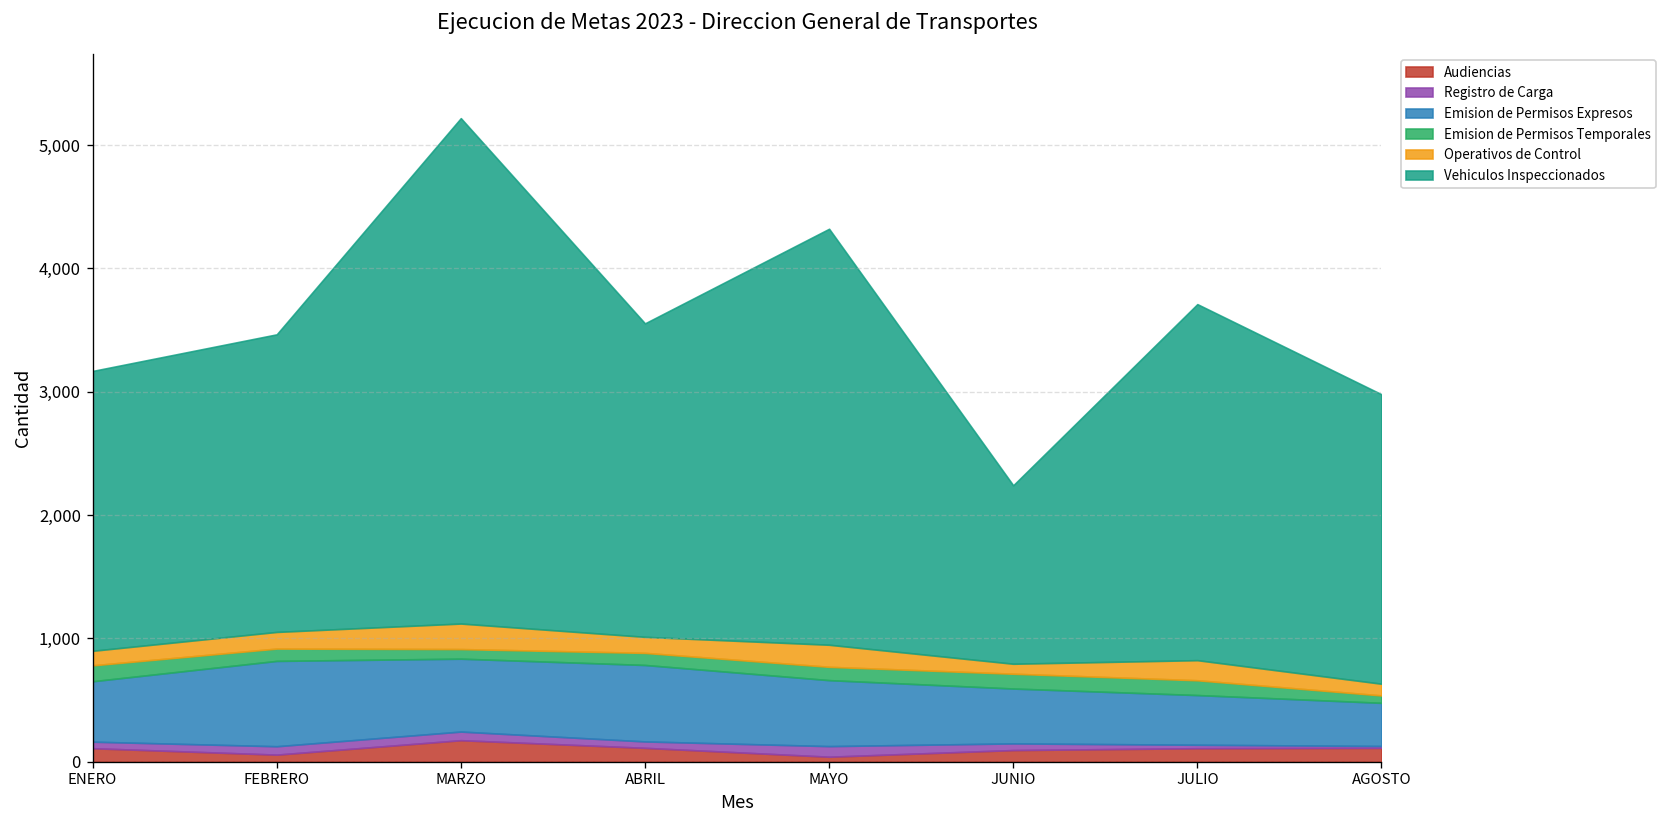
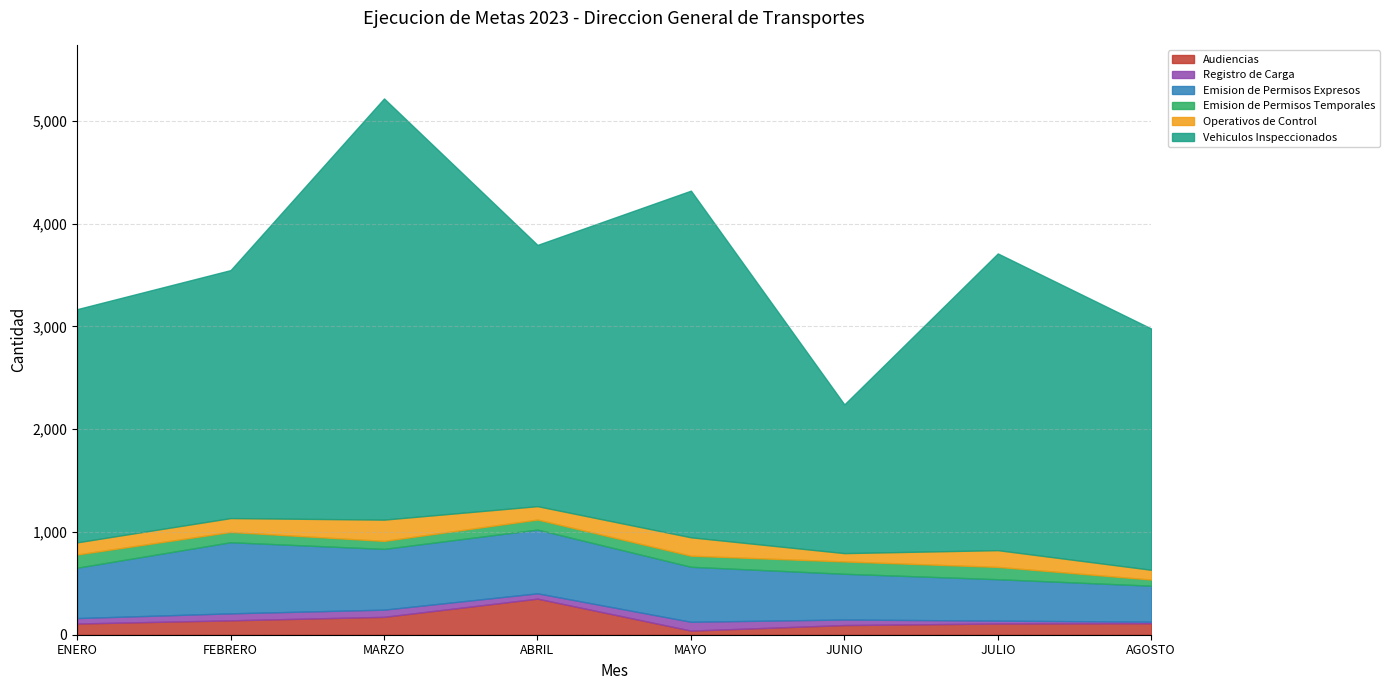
Audiencias, FEBRERO: 60 -> 140
Audiencias, ABRIL: 110 -> 350
